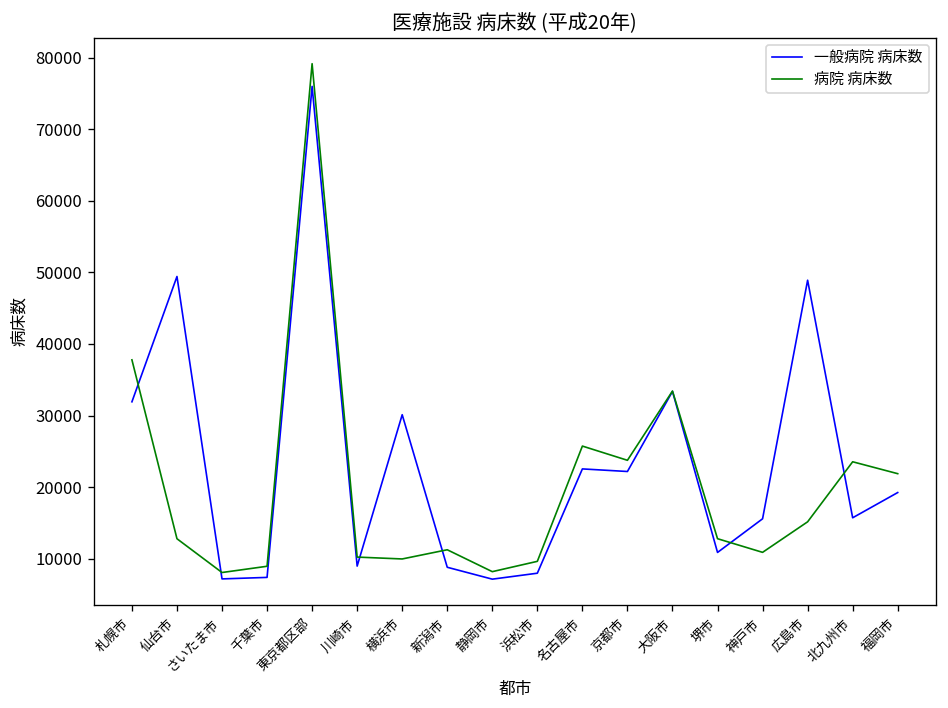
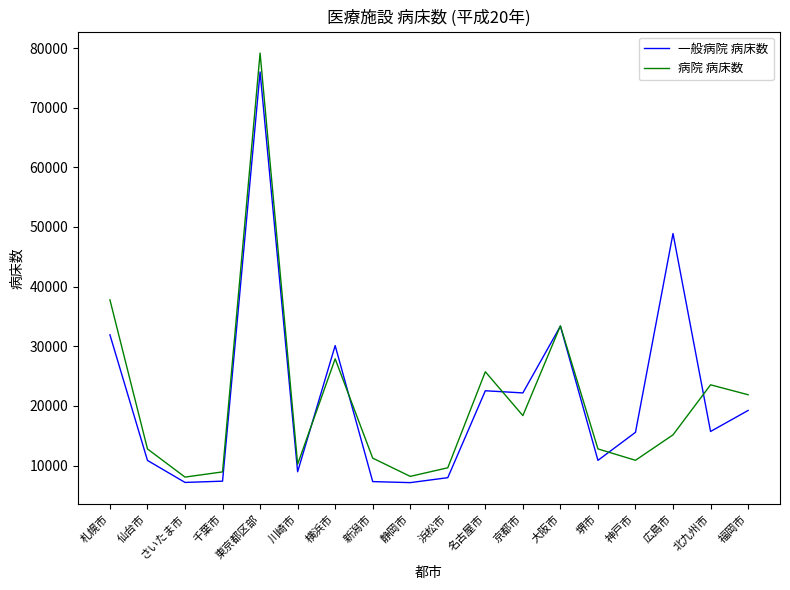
一般病院 病床数, 仙台市: 49000 -> 11000
病院 病床数, 横浜市: 10000 -> 28000
一般病院 病床数, 新潟市: 9000 -> 7000
病院 病床数, 京都市: 24000 -> 18000
